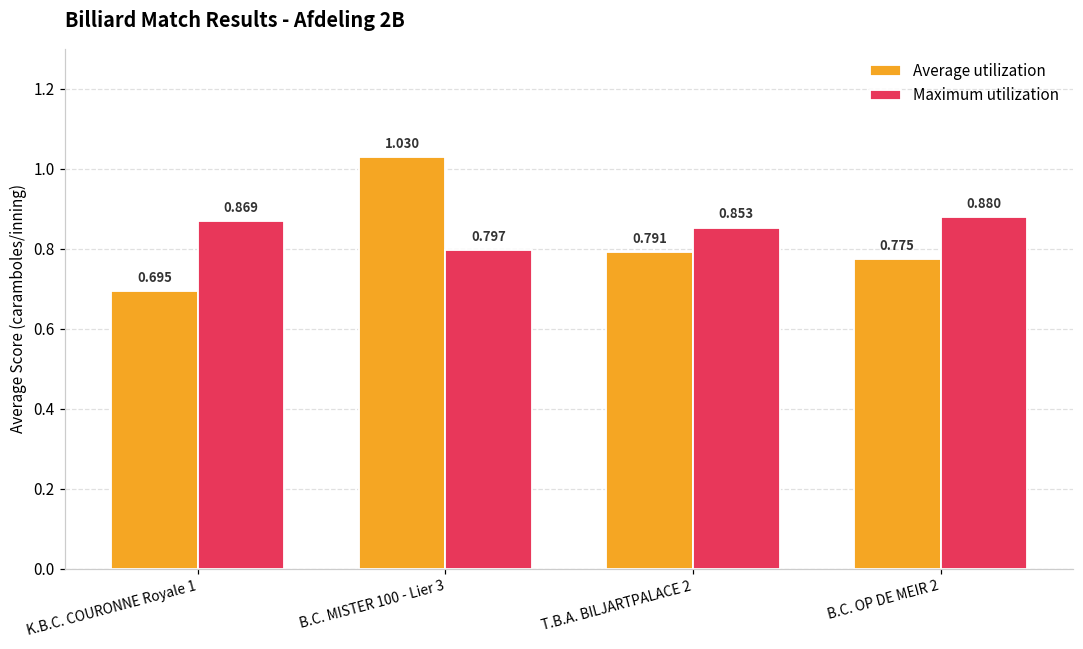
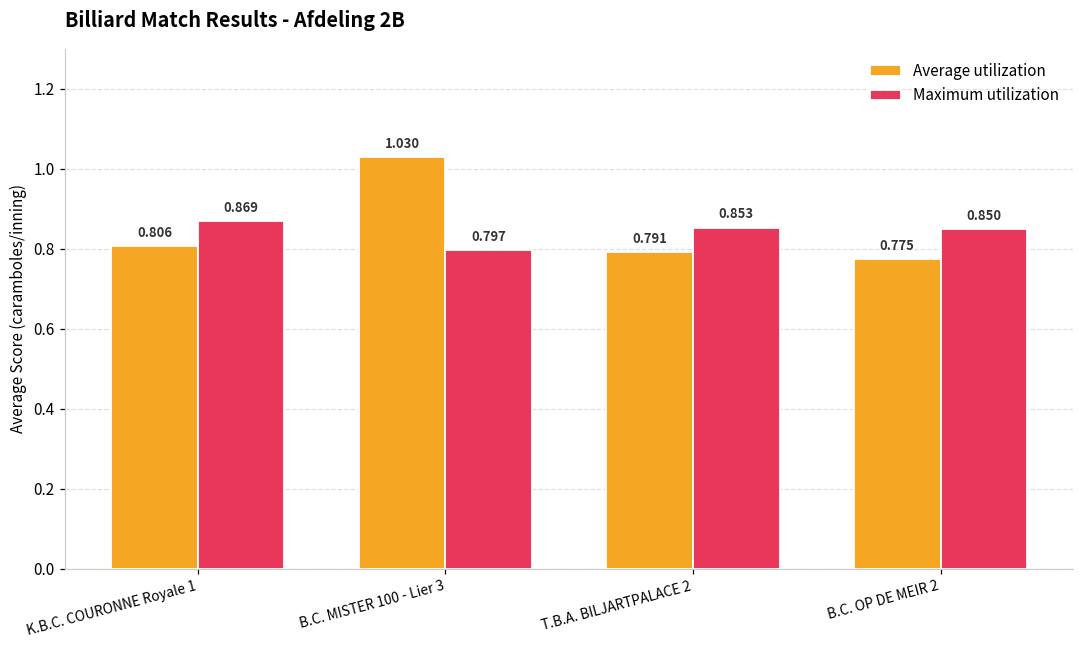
Average utilization, K.B.C. COURONNE Royale 1: 0.695 -> 0.806
Maximum utilization, B.C. OP DE MEIR 2: 0.880 -> 0.850
